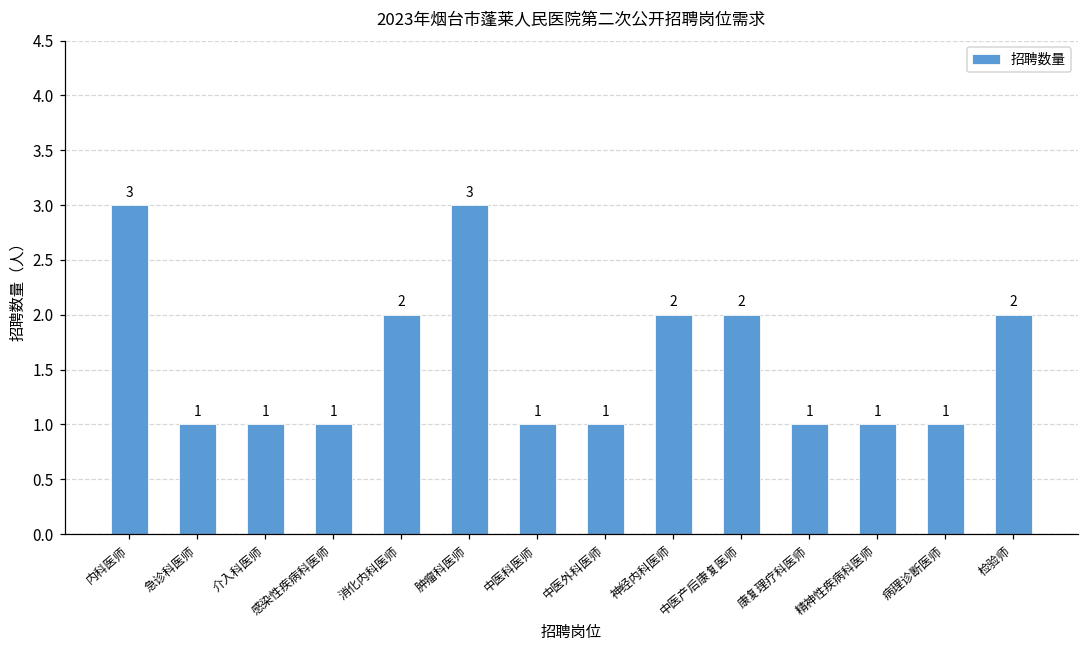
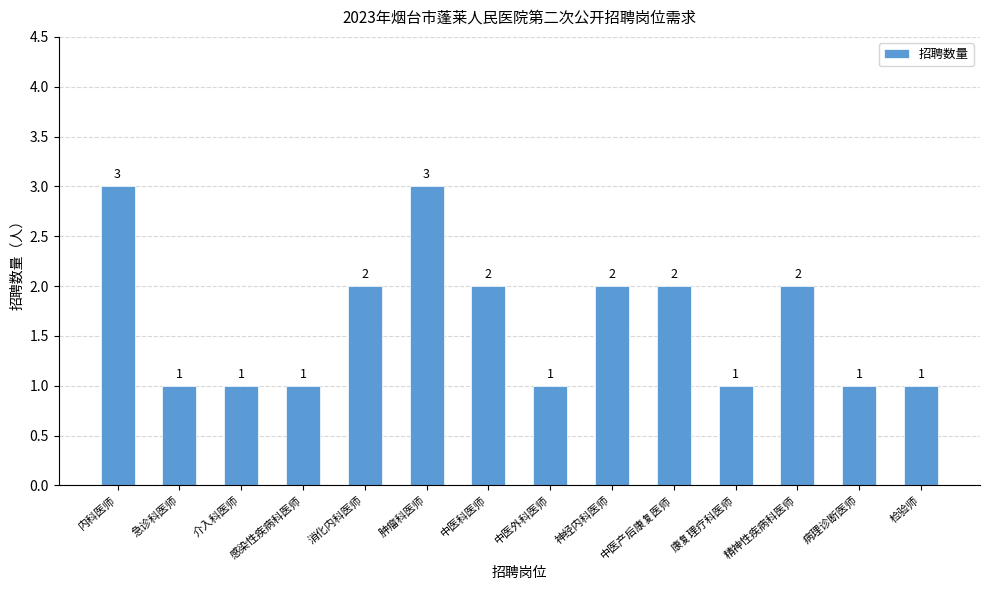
中医科医师: 1 -> 2
精神性疾病科医师: 1 -> 2
检验师: 2 -> 1
